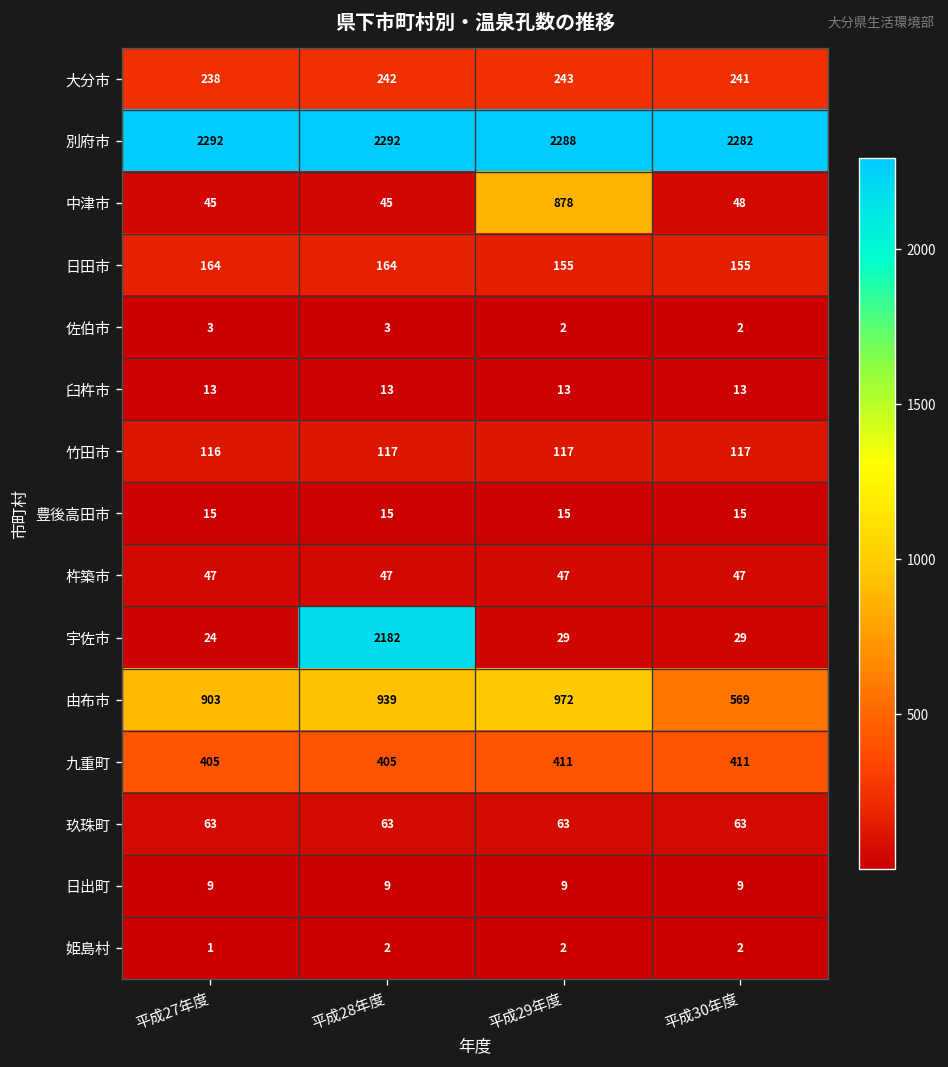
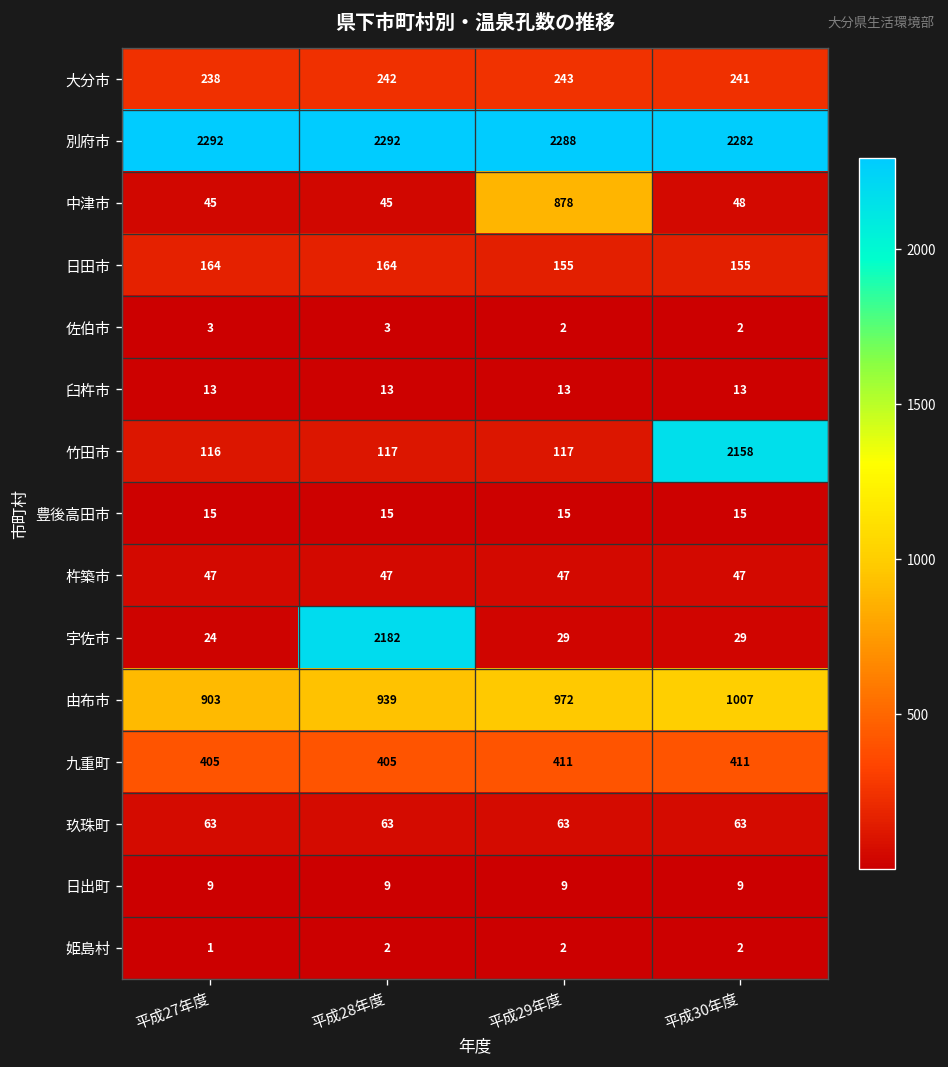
竹田市, 平成30年度: 117 -> 2158
由布市, 平成30年度: 569 -> 1007
